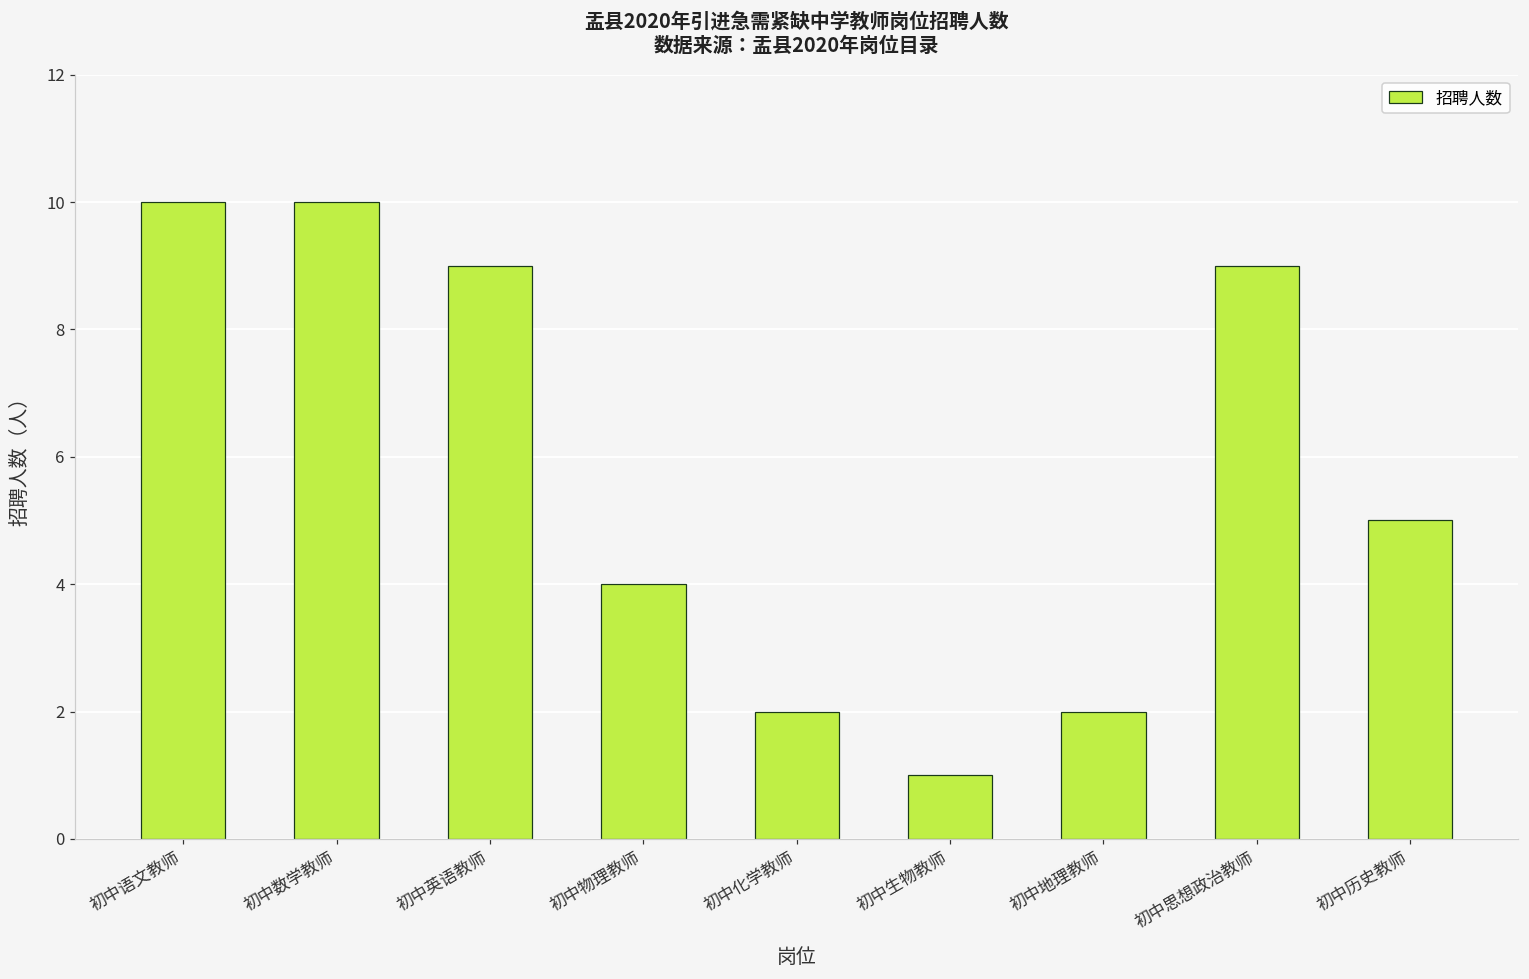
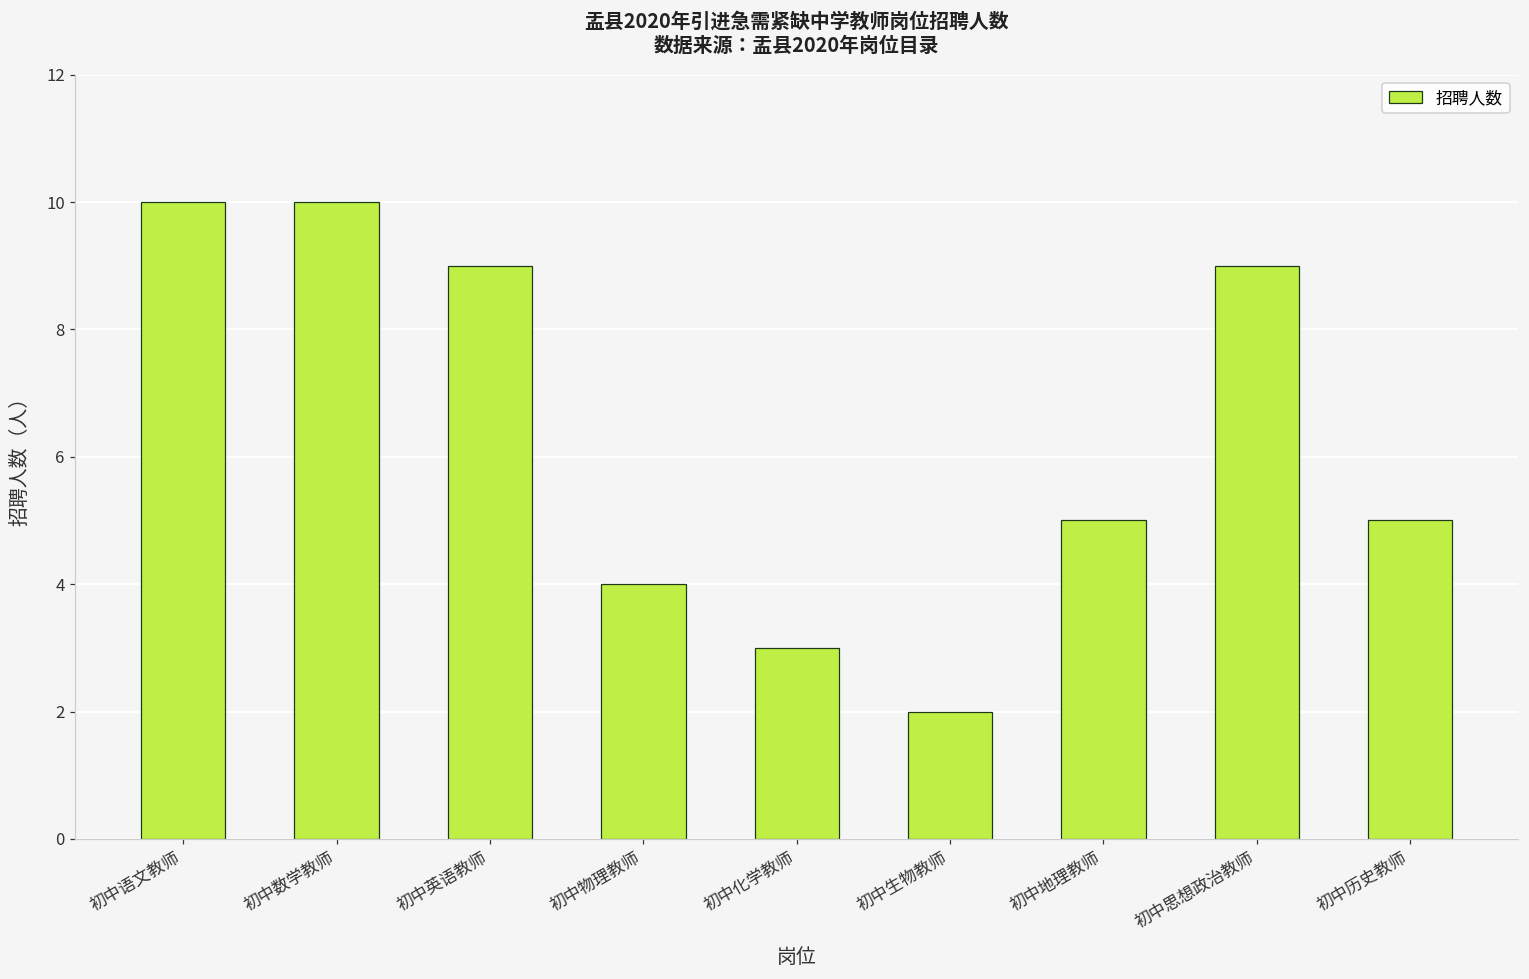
初中化学教师: 2 -> 3
初中生物教师: 1 -> 2
初中地理教师: 2 -> 5
